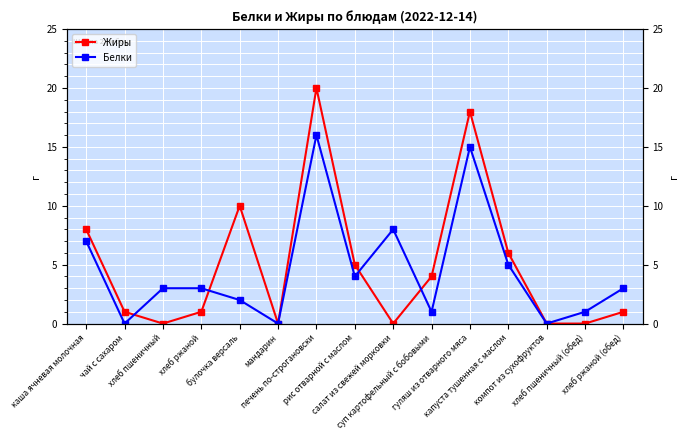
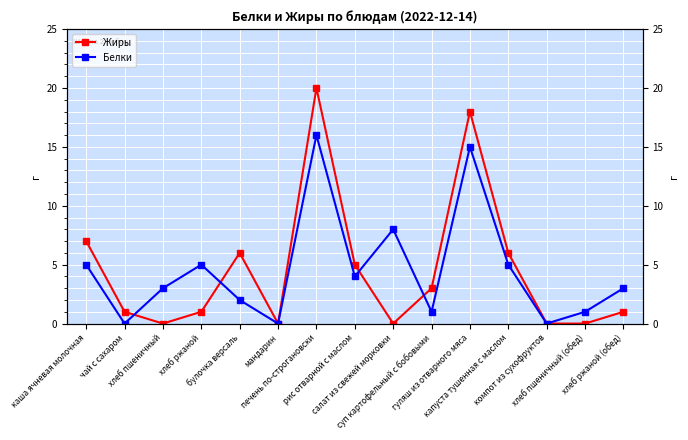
Жиры, каша ячневая молочная: 8 -> 7
Белки, каша ячневая молочная: 7 -> 5
Белки, хлеб ржаной: 3 -> 5
Жиры, булочка версаль: 10 -> 6
Жиры, суп картофельный с бобовыми: 4 -> 3
